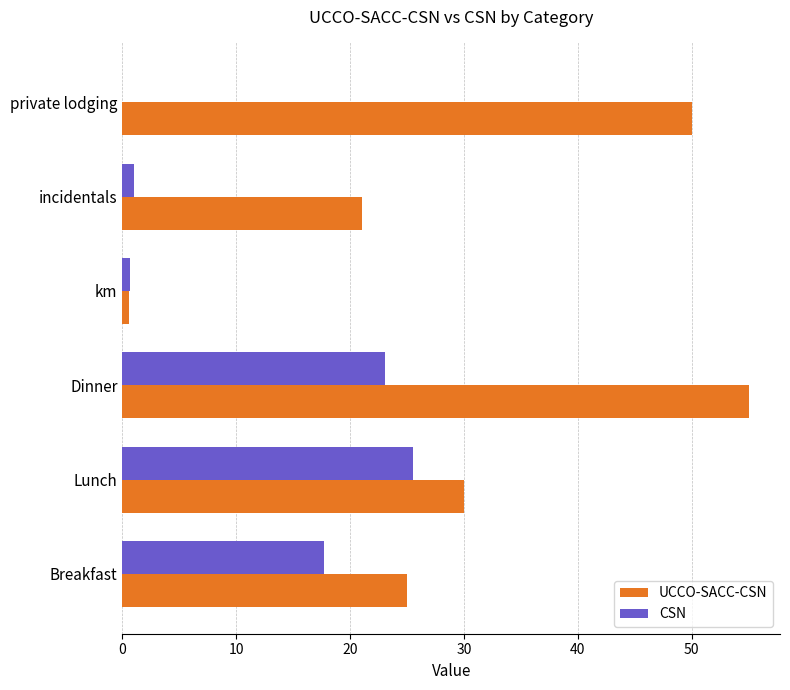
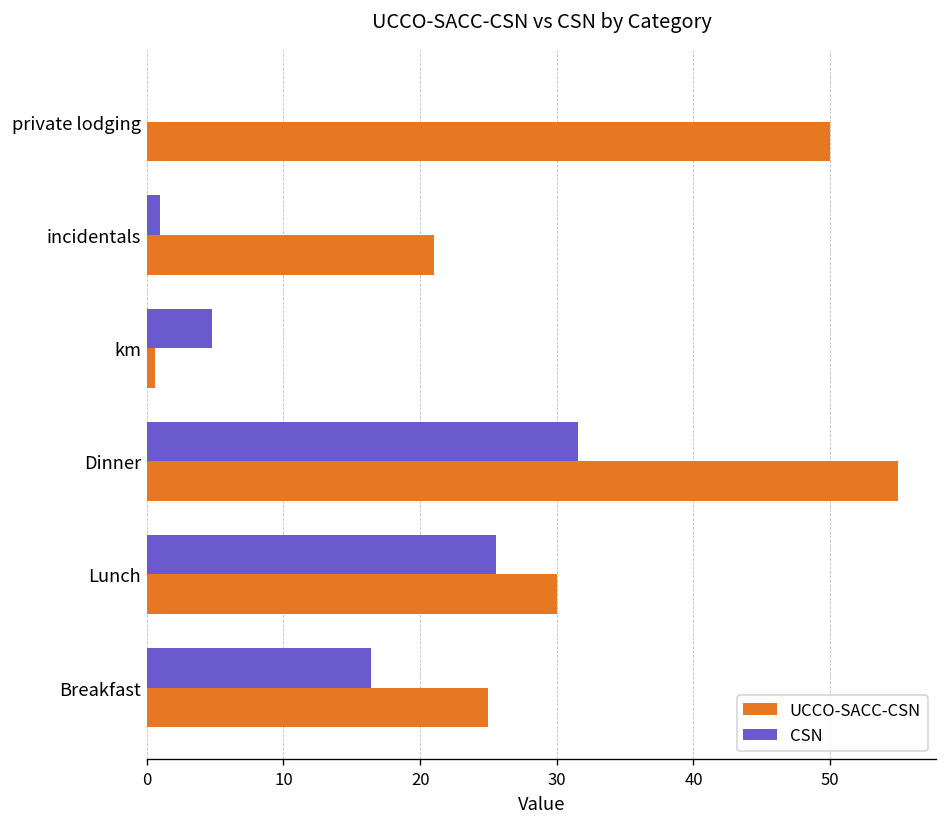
CSN, km: 0.7 -> 4.8
CSN, Dinner: 23.0 -> 31.6
CSN, Breakfast: 17.7 -> 16.4
